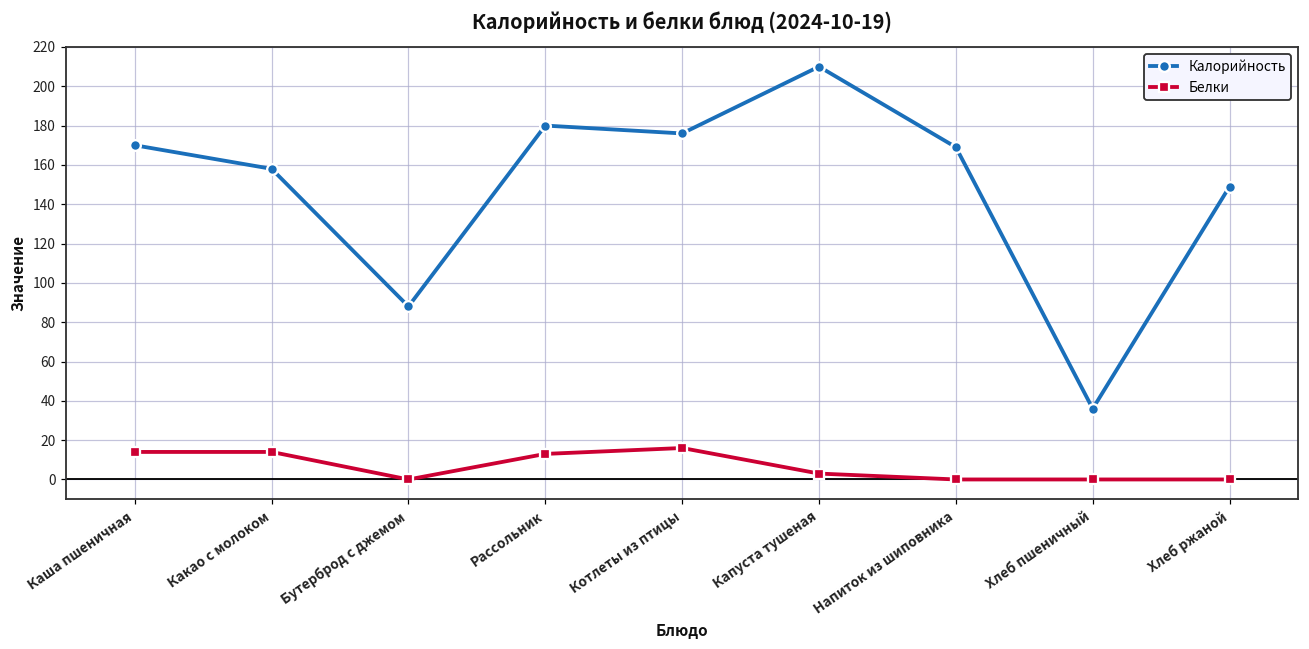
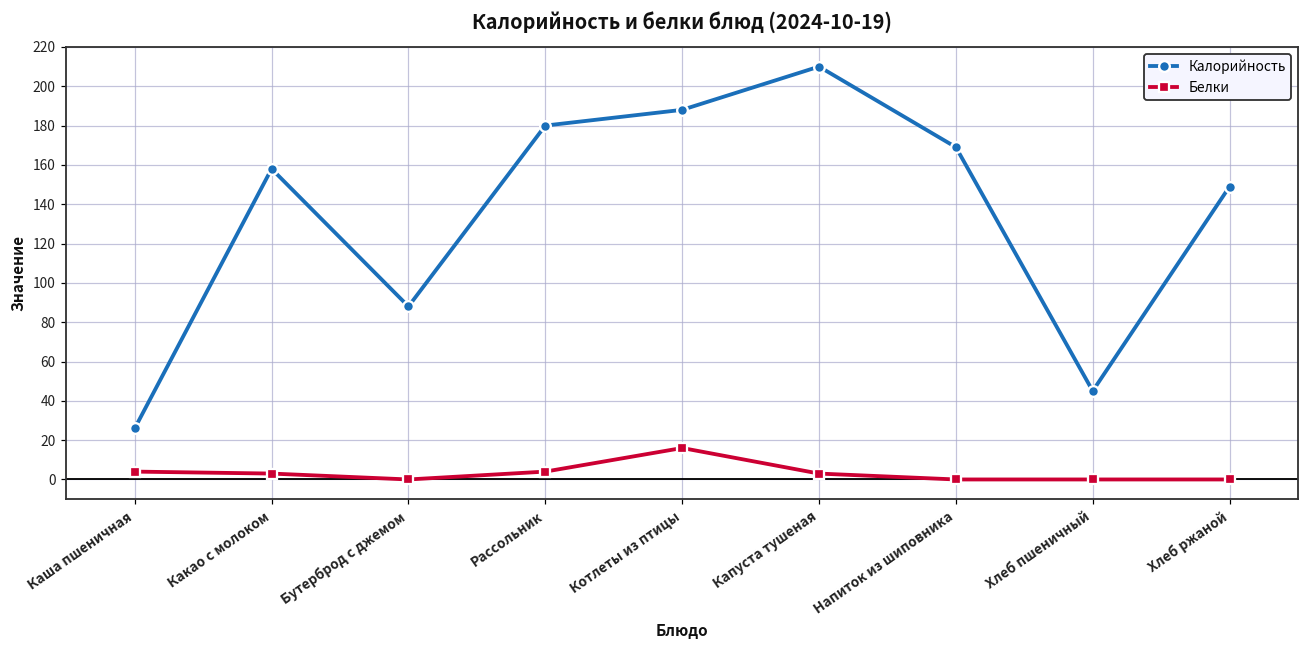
Калорийность, Каша пшеничная: 170 -> 26
Белки, Каша пшеничная: 14 -> 4
Белки, Какао с молоком: 14 -> 3
Белки, Рассольник: 13 -> 4
Калорийность, Котлеты из птицы: 176 -> 188
Калорийность, Хлеб пшеничный: 36 -> 45
